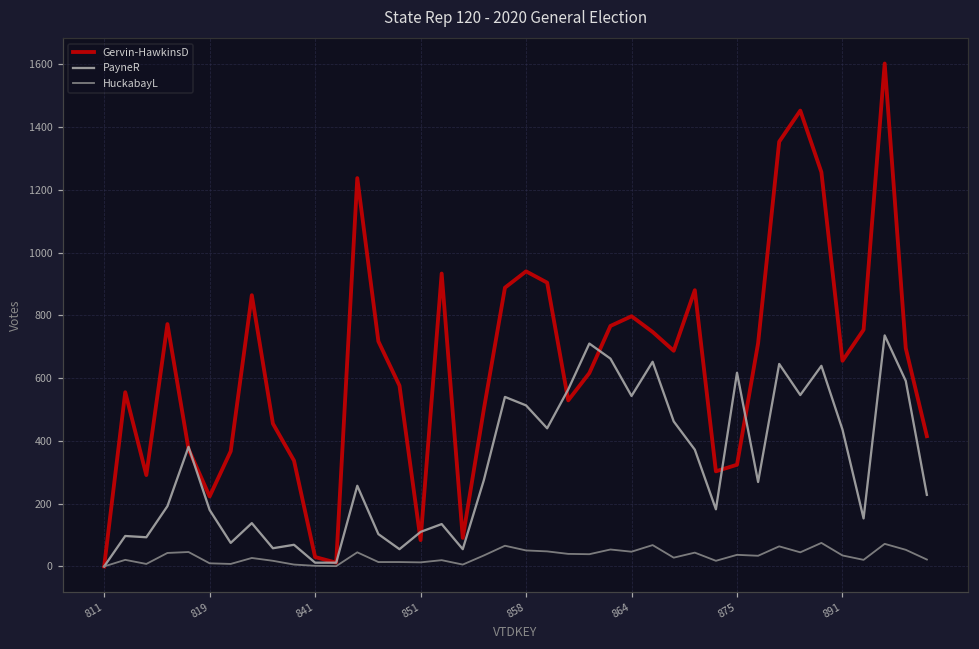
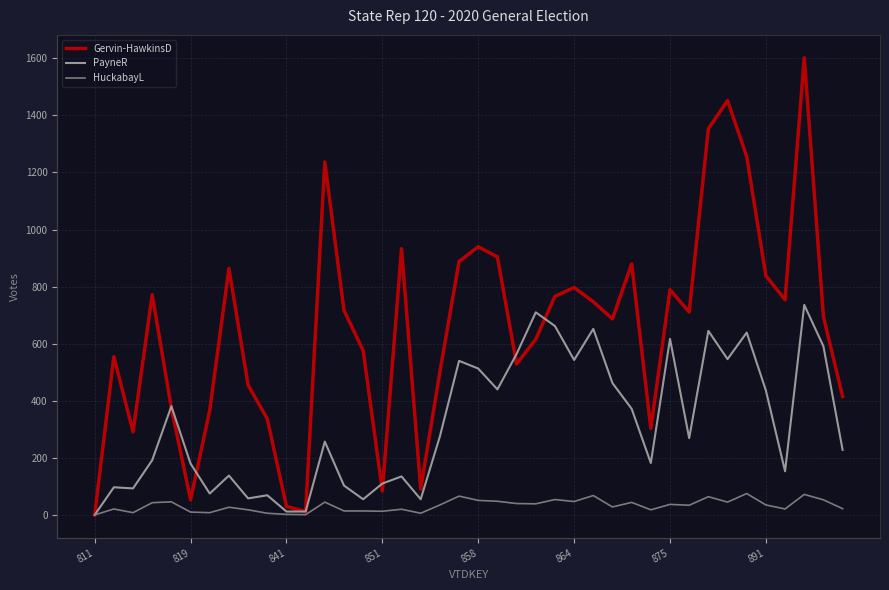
Gervin-HawkinsD, 819: 220 -> 50
Gervin-HawkinsD, 875: 320 -> 790
Gervin-HawkinsD, 891: 660 -> 840
